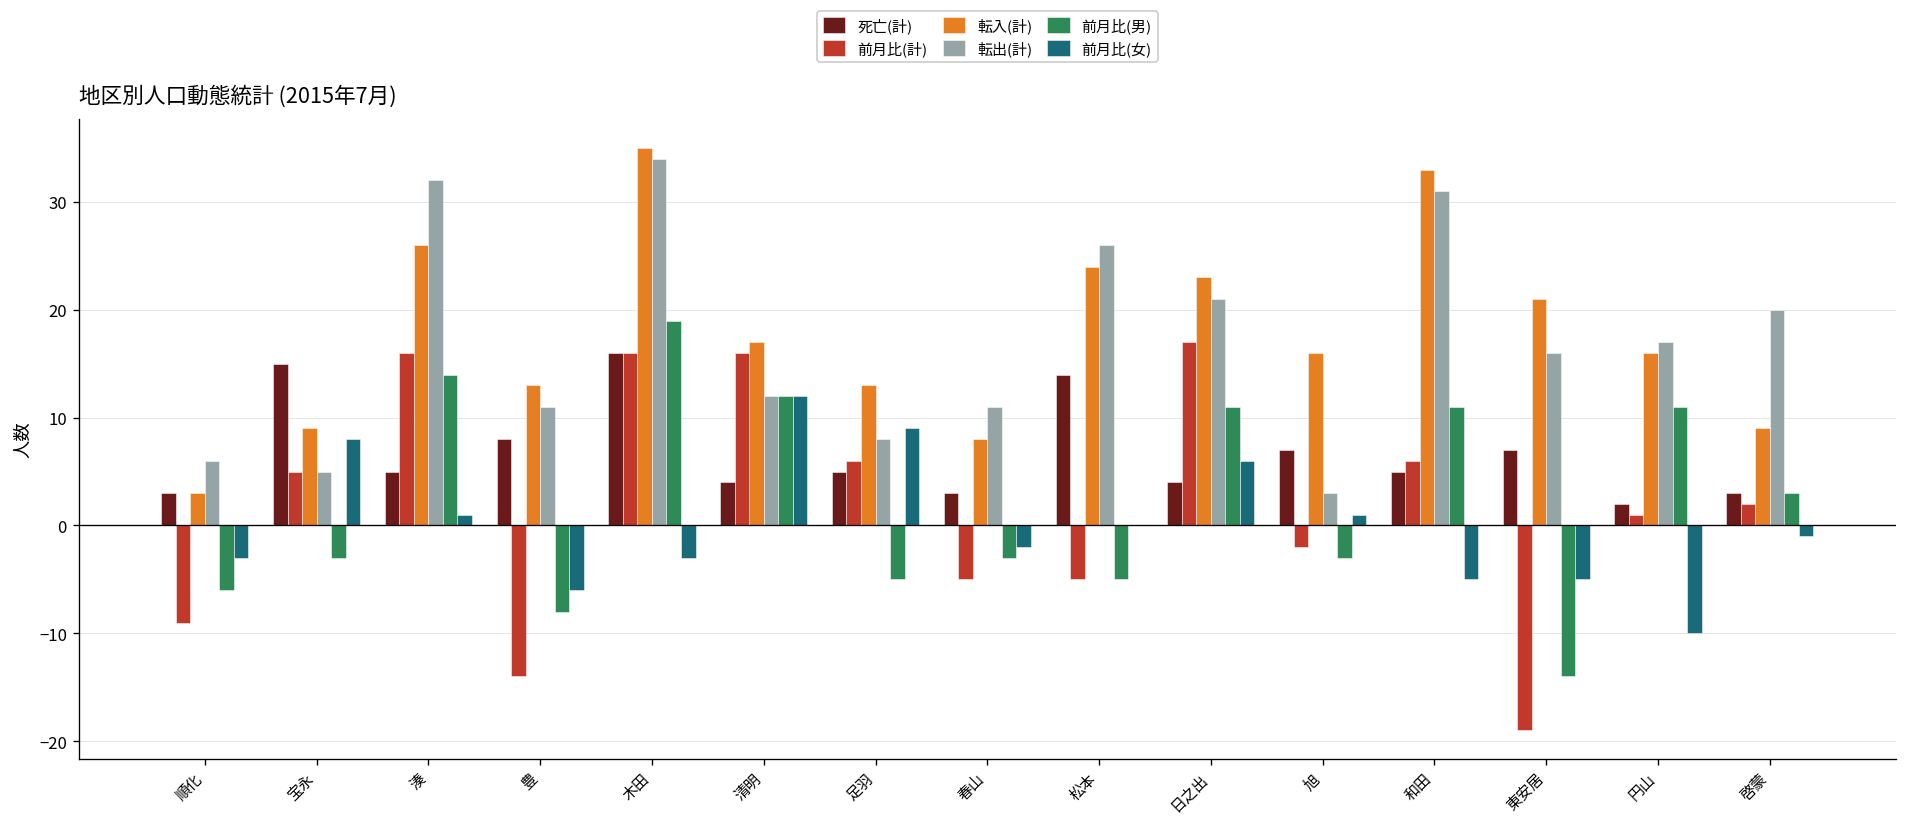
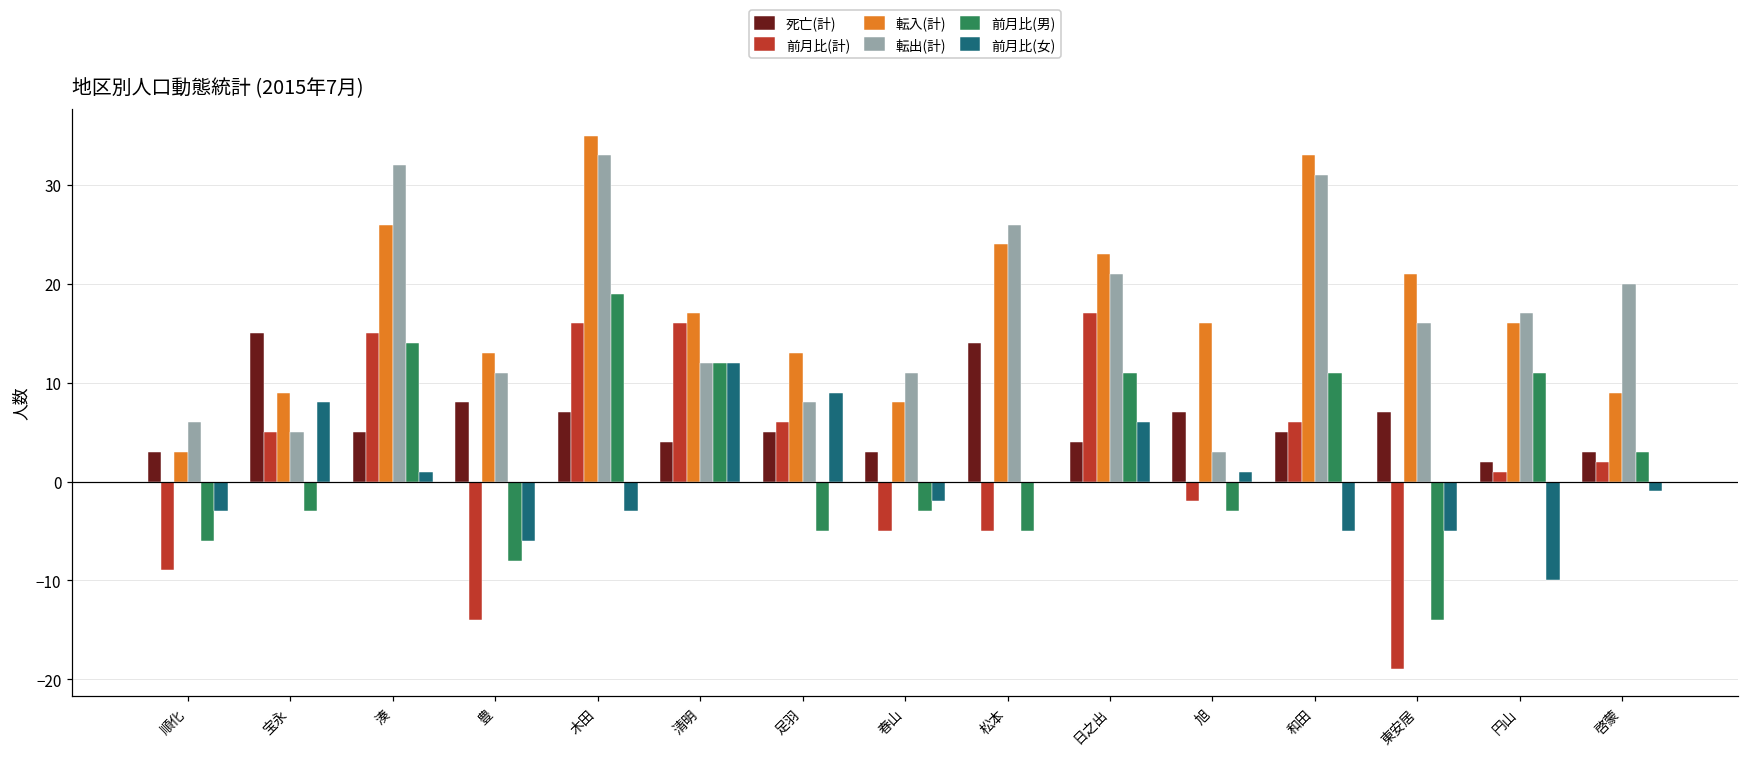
前月比(計), 湊: 16 -> 15
死亡(計), 木田: 16 -> 7
転出(計), 木田: 34 -> 33
